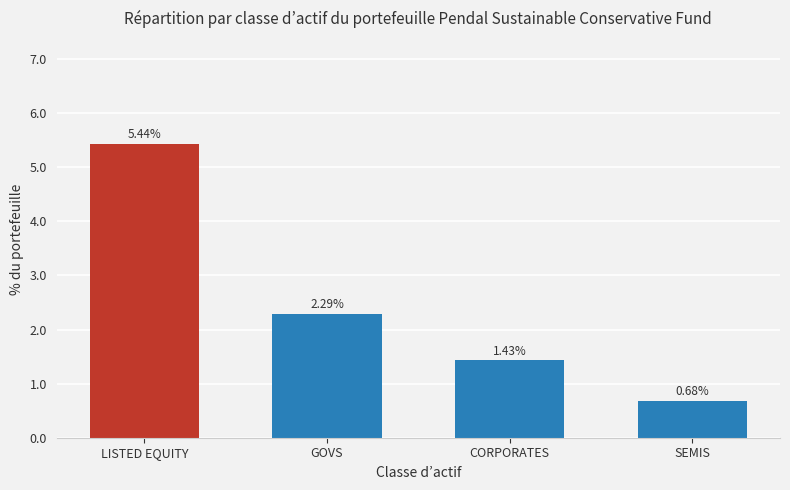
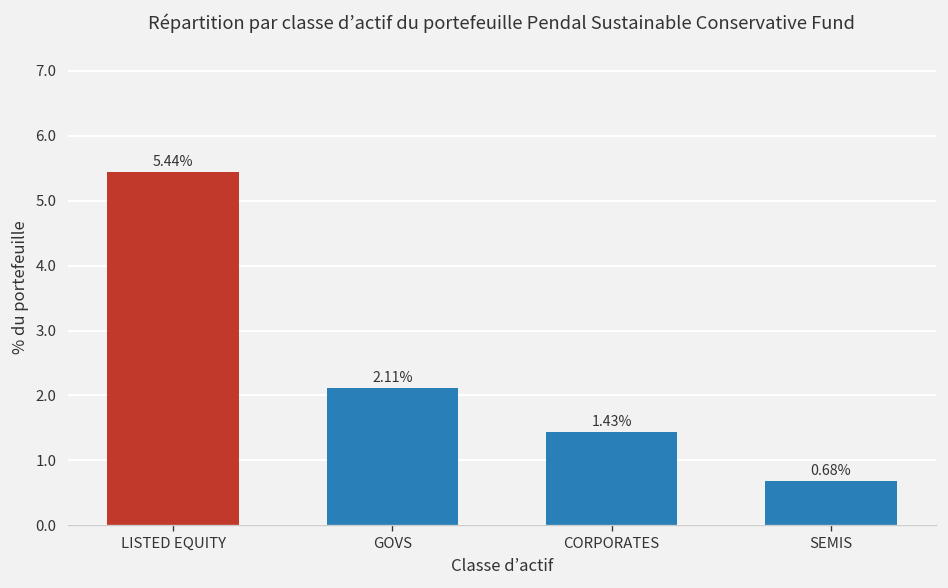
GOVS: 2.29% -> 2.11%
